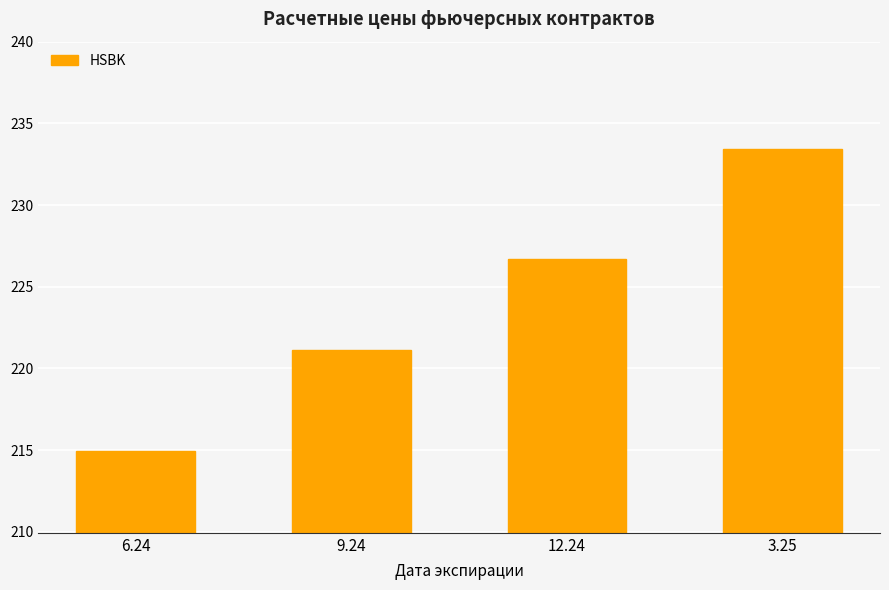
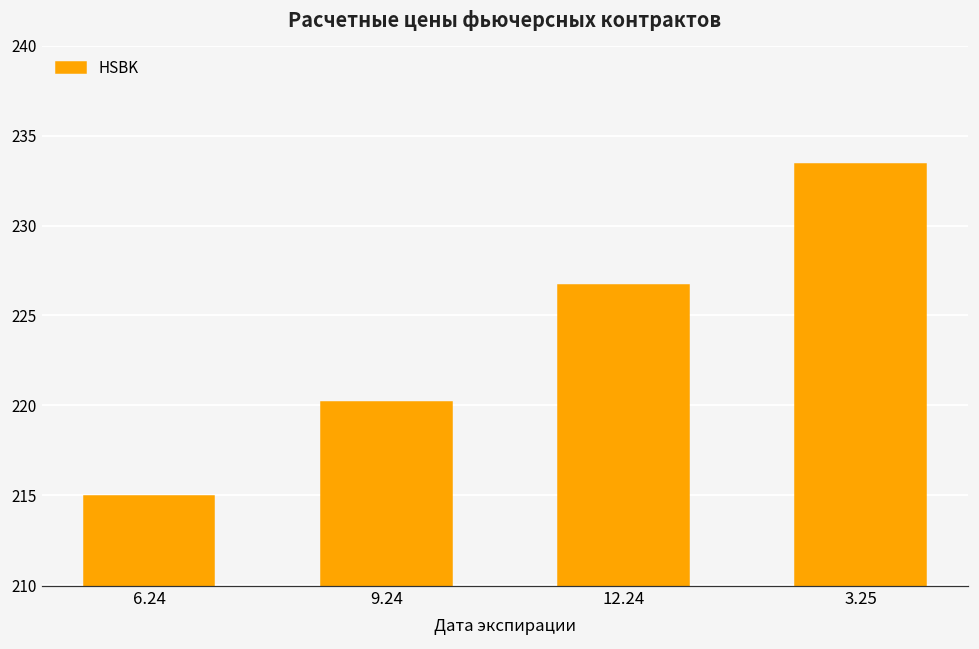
9.24: 221.1 -> 220.2
